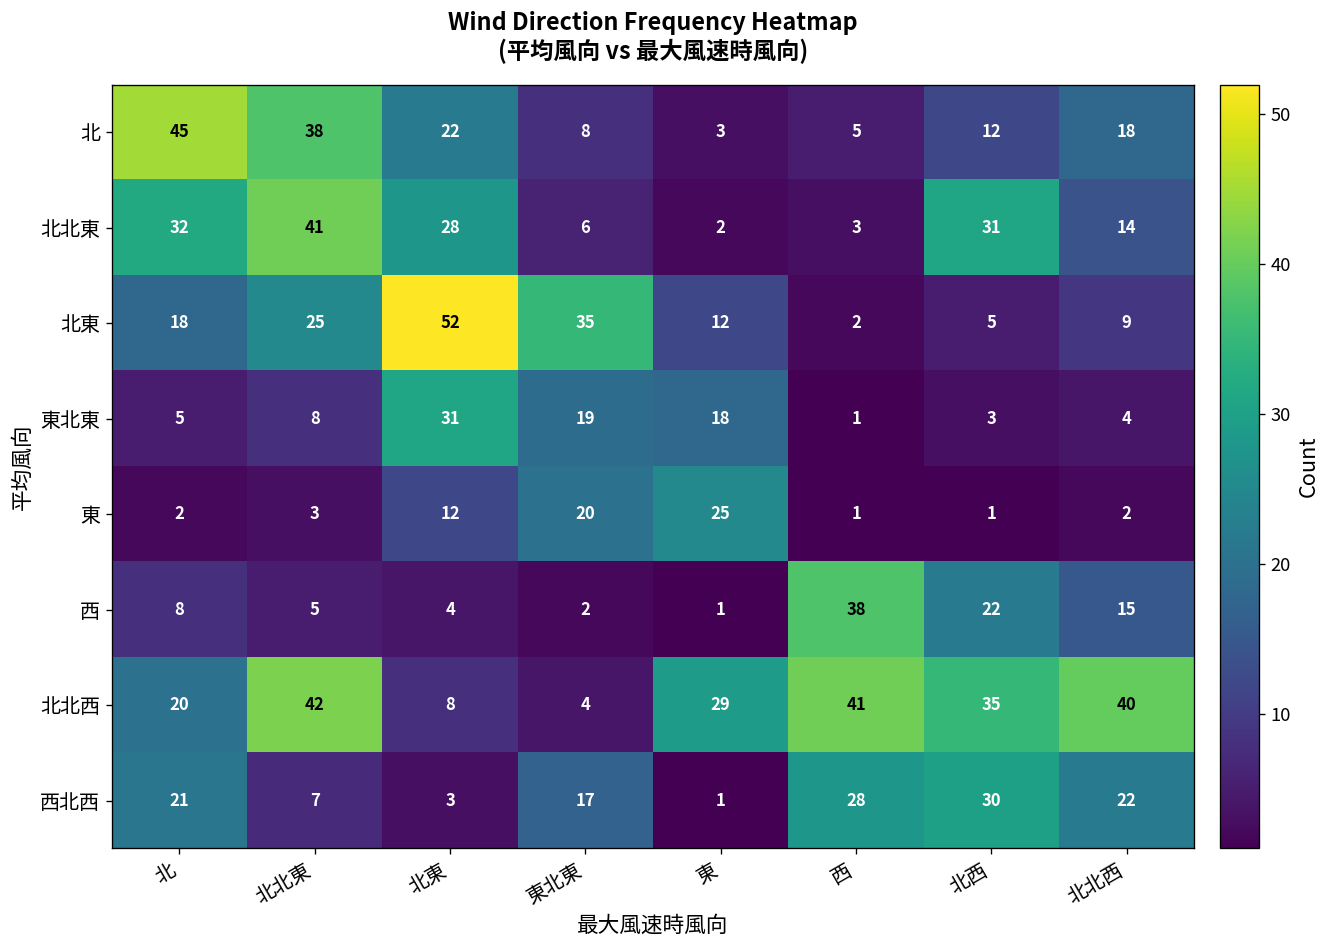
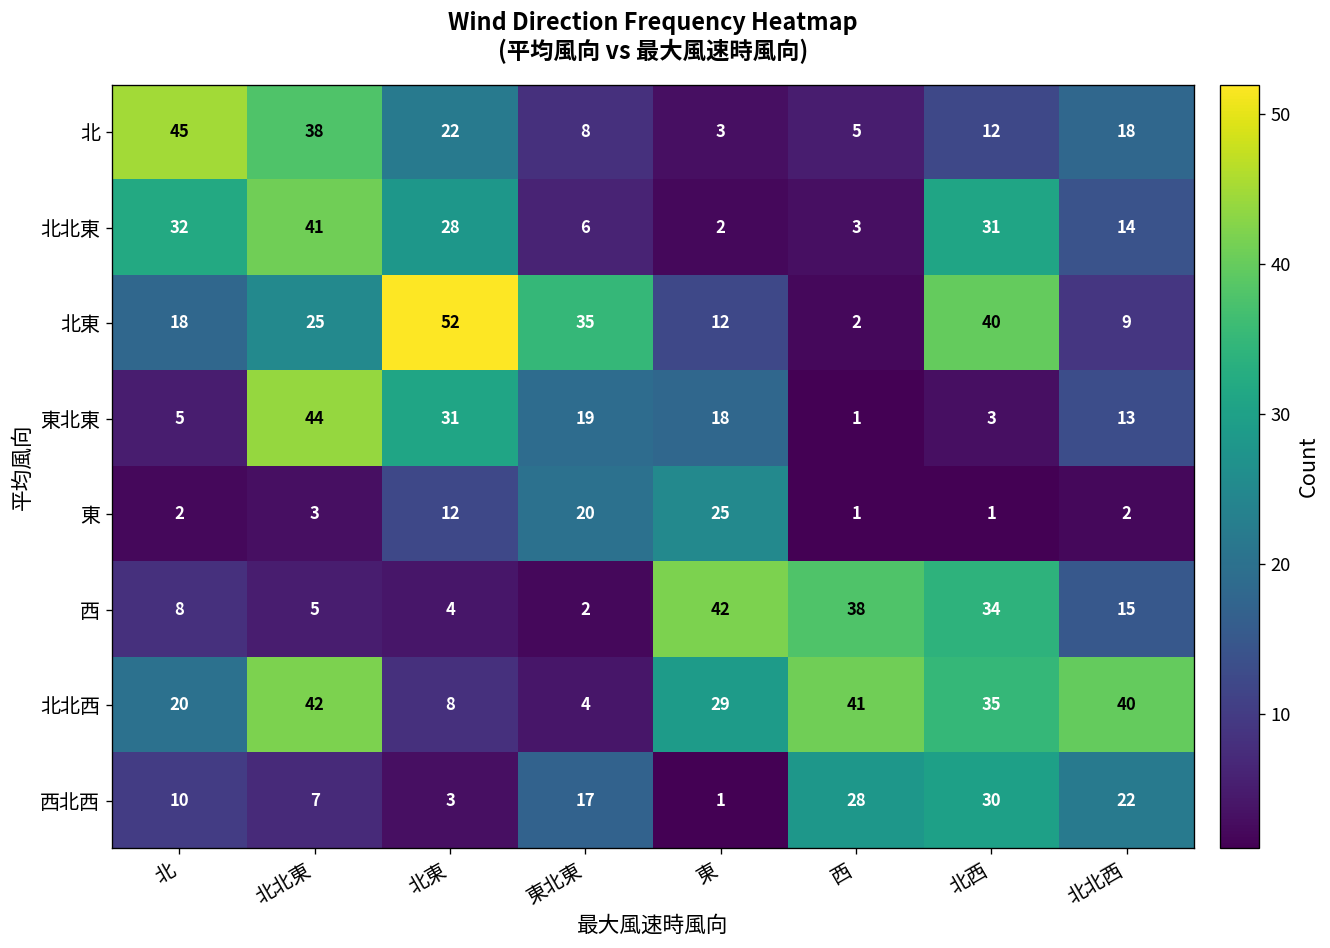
北東, 北西: 5 -> 40
東北東, 北北東: 8 -> 44
東北東, 北北西: 4 -> 13
西, 東: 1 -> 42
西, 北西: 22 -> 34
西北西, 北: 21 -> 10
